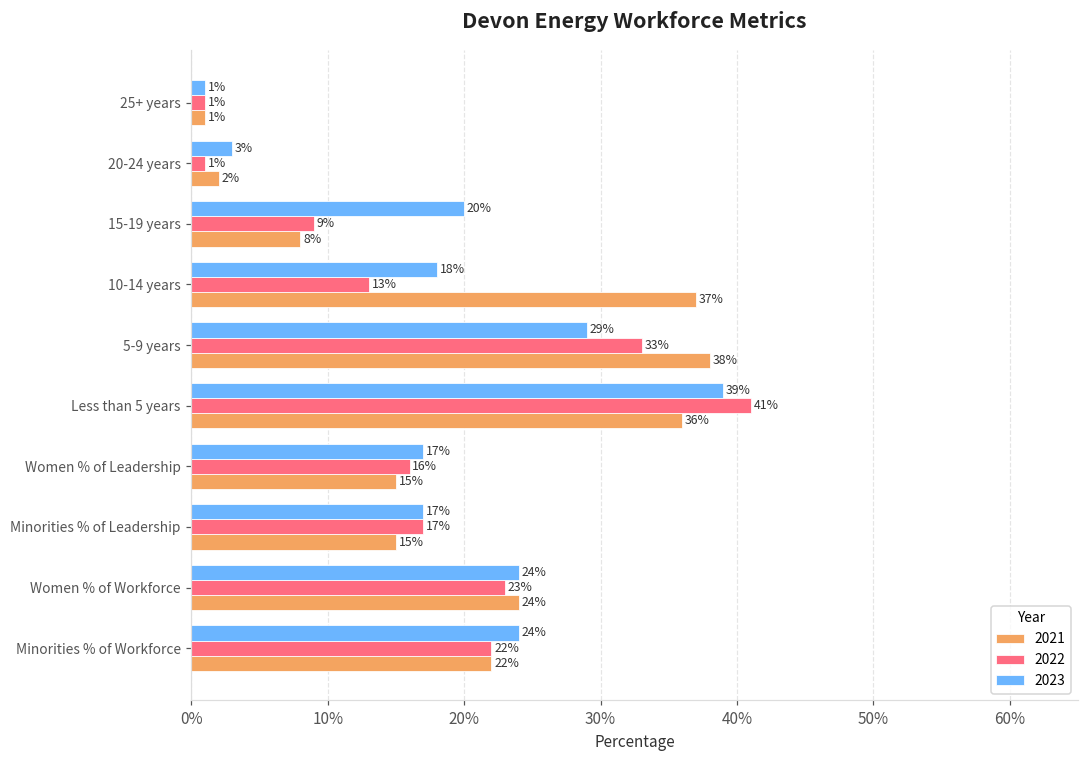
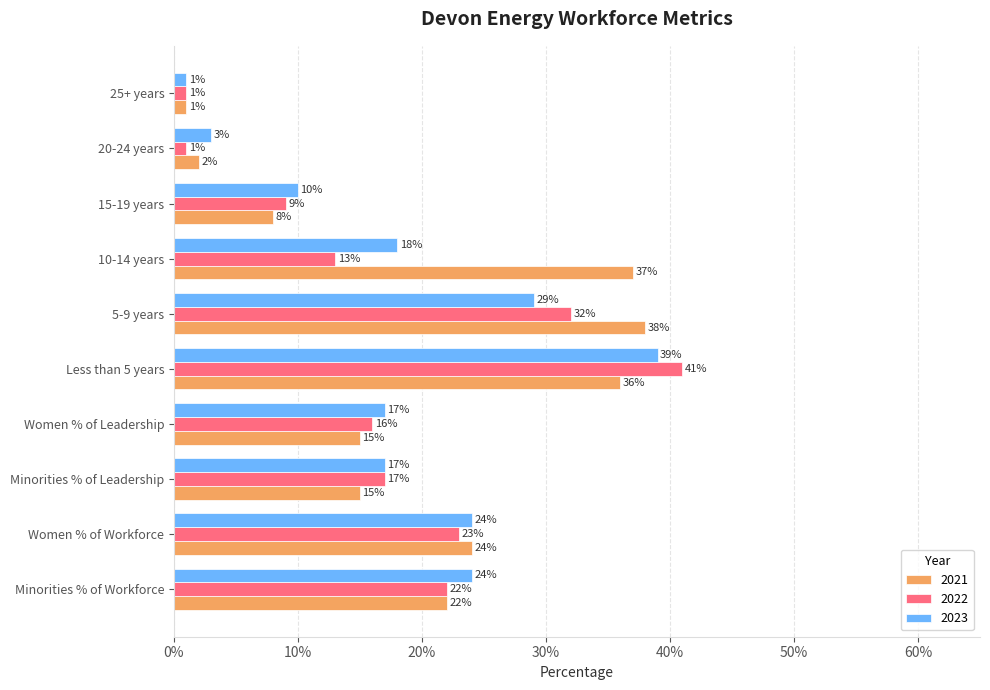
2023, 15-19 years: 20% -> 10%
2022, 5-9 years: 33% -> 32%
